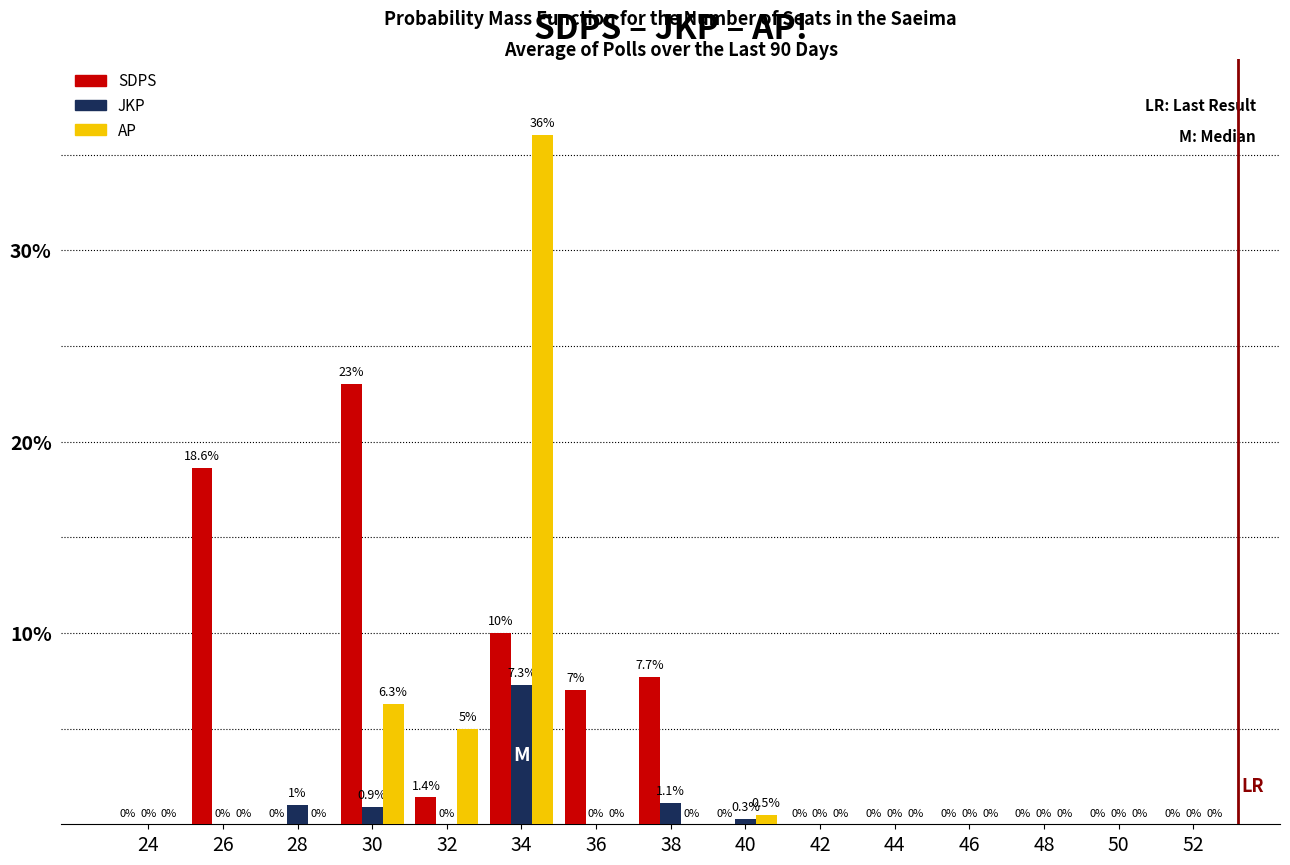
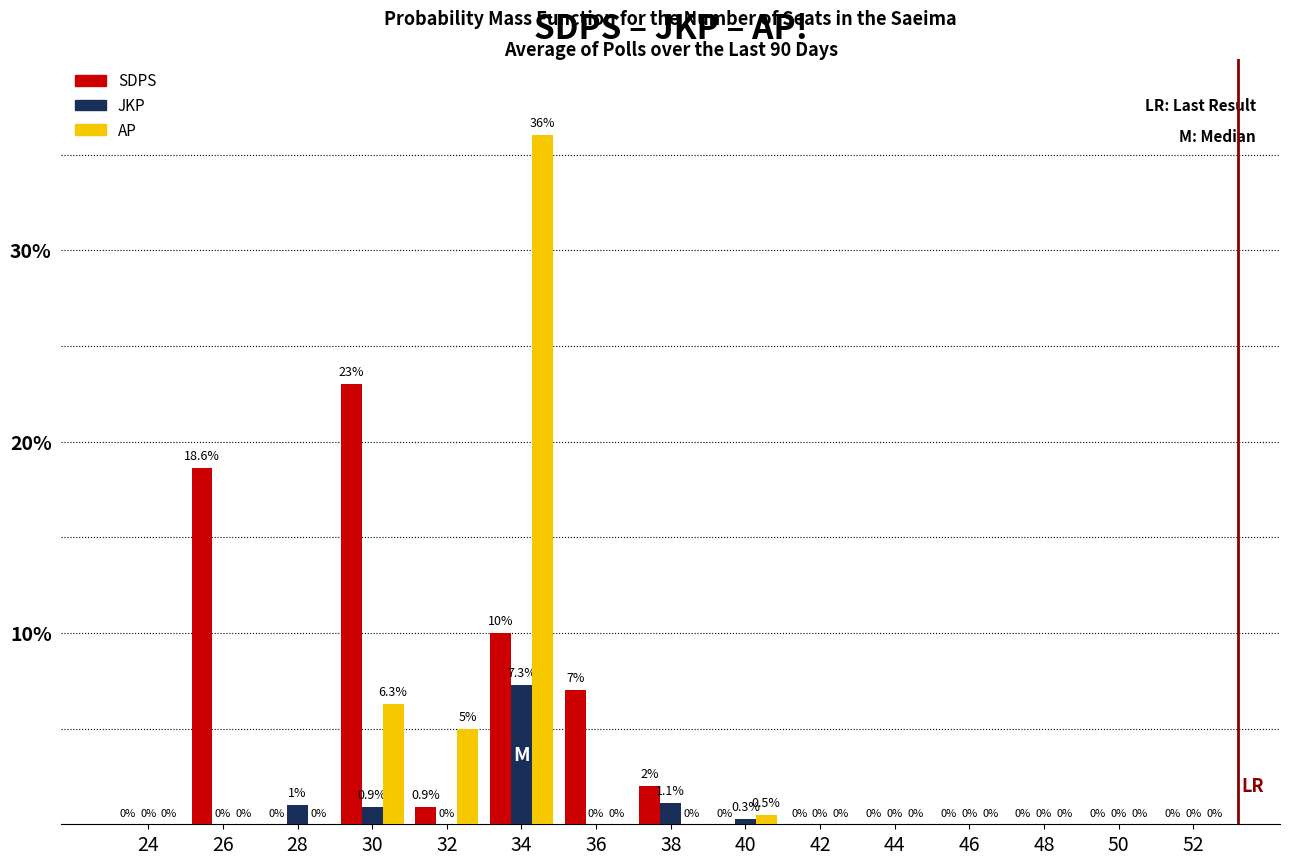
SDPS, 32: 1.4% -> 0.9%
SDPS, 38: 7.7% -> 2%
